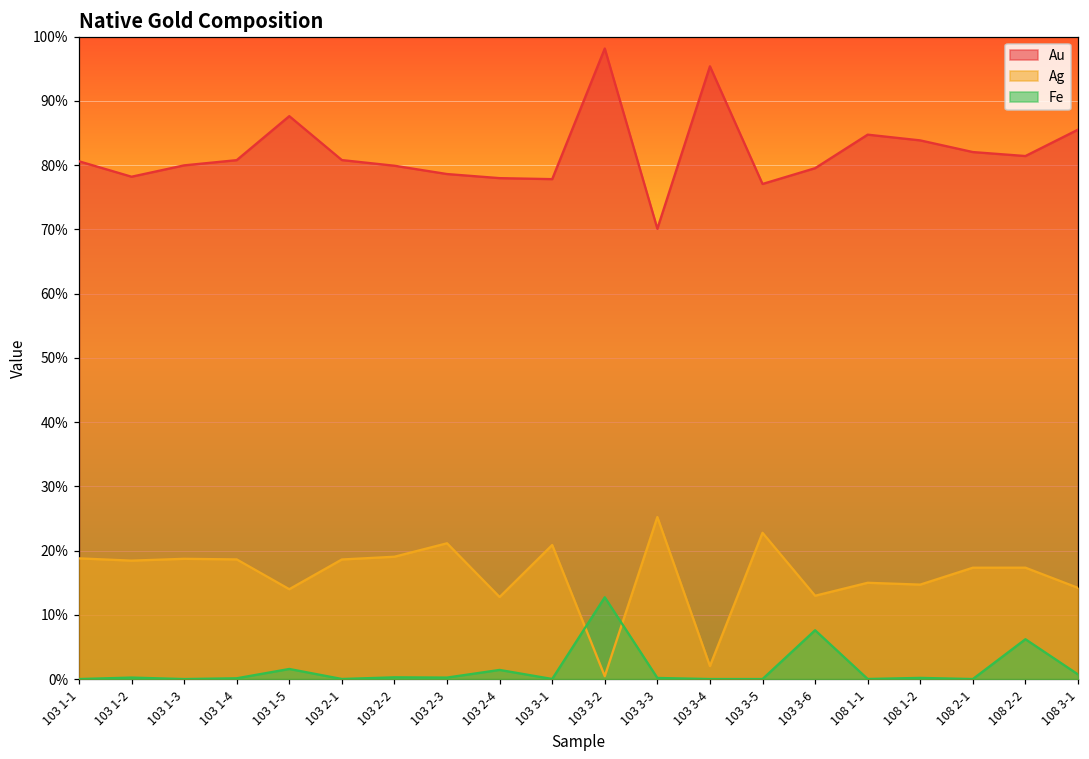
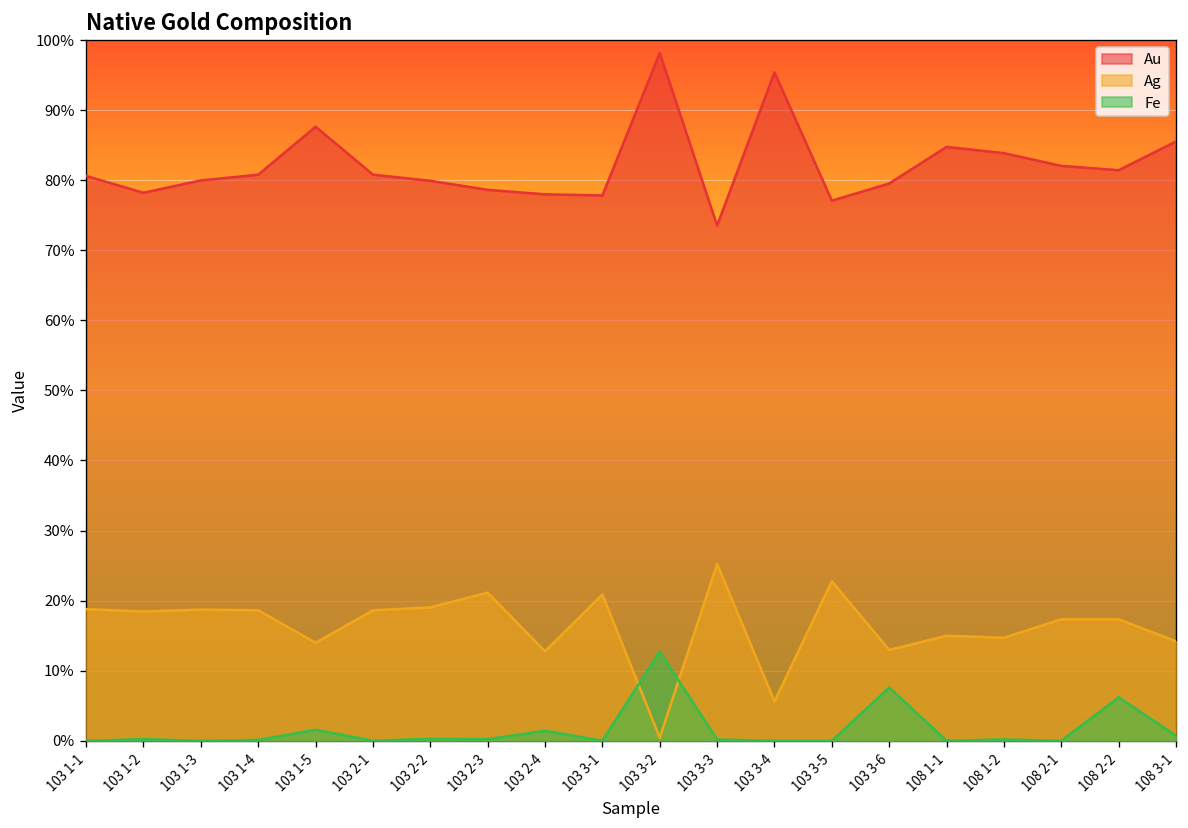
Au, 103 3-3: 70% -> 74%
Ag, 103 3-4: 2% -> 6%
